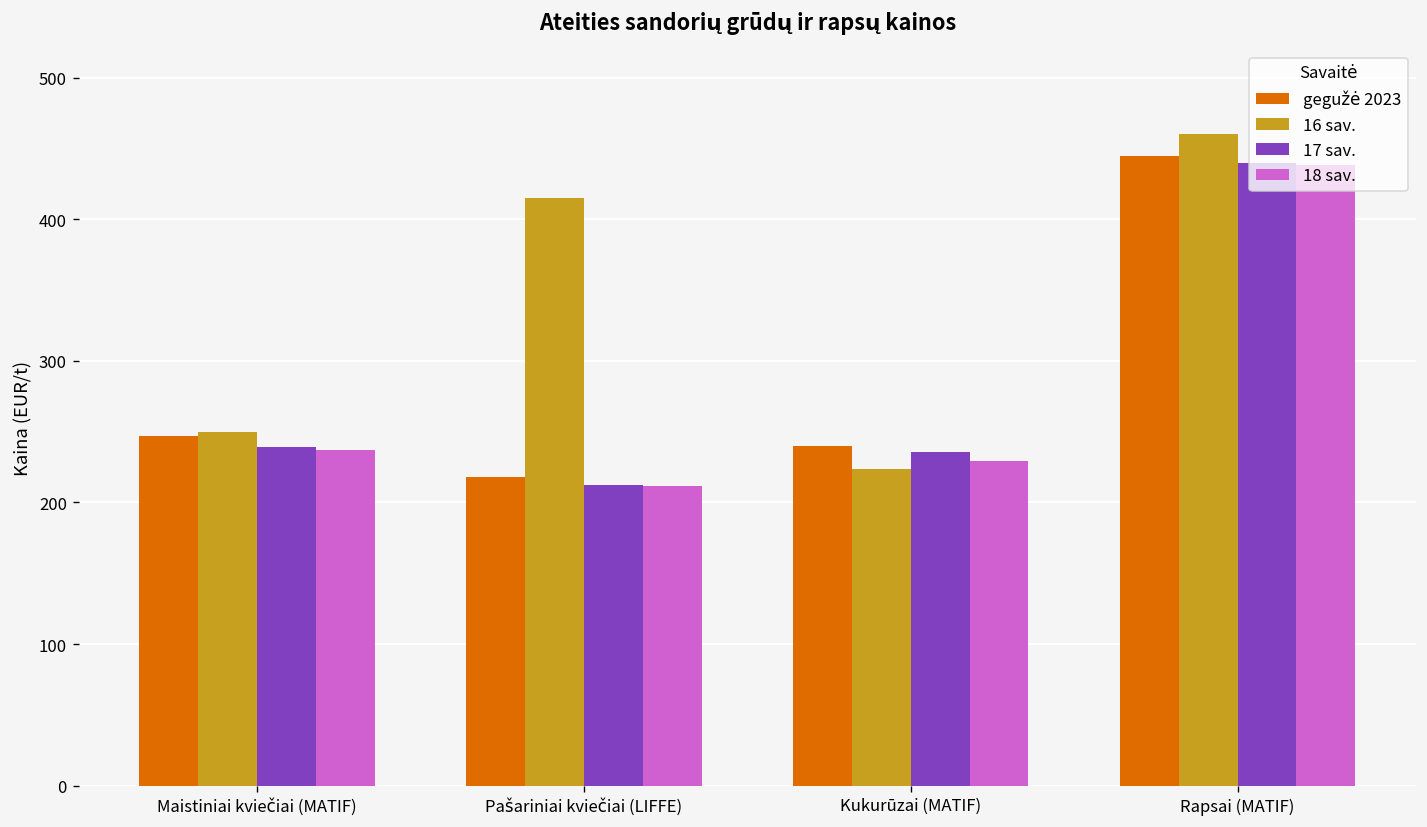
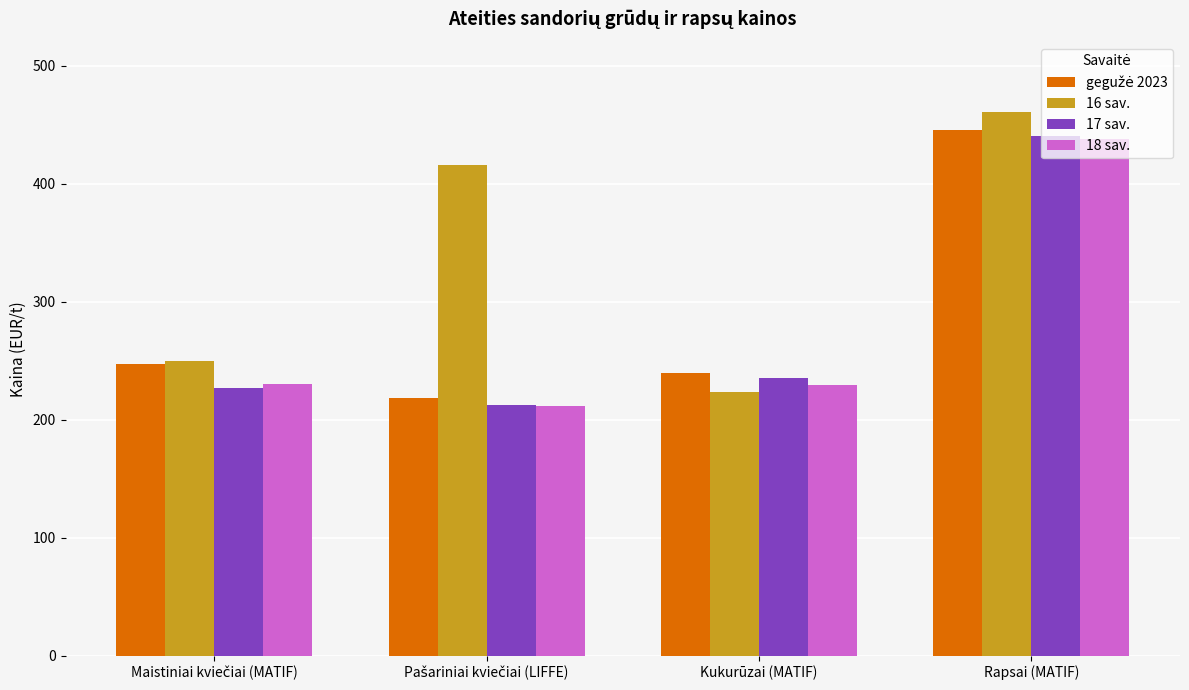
17 sav., Maistiniai kviečiai (MATIF): 239 -> 227
18 sav., Maistiniai kviečiai (MATIF): 237 -> 230
